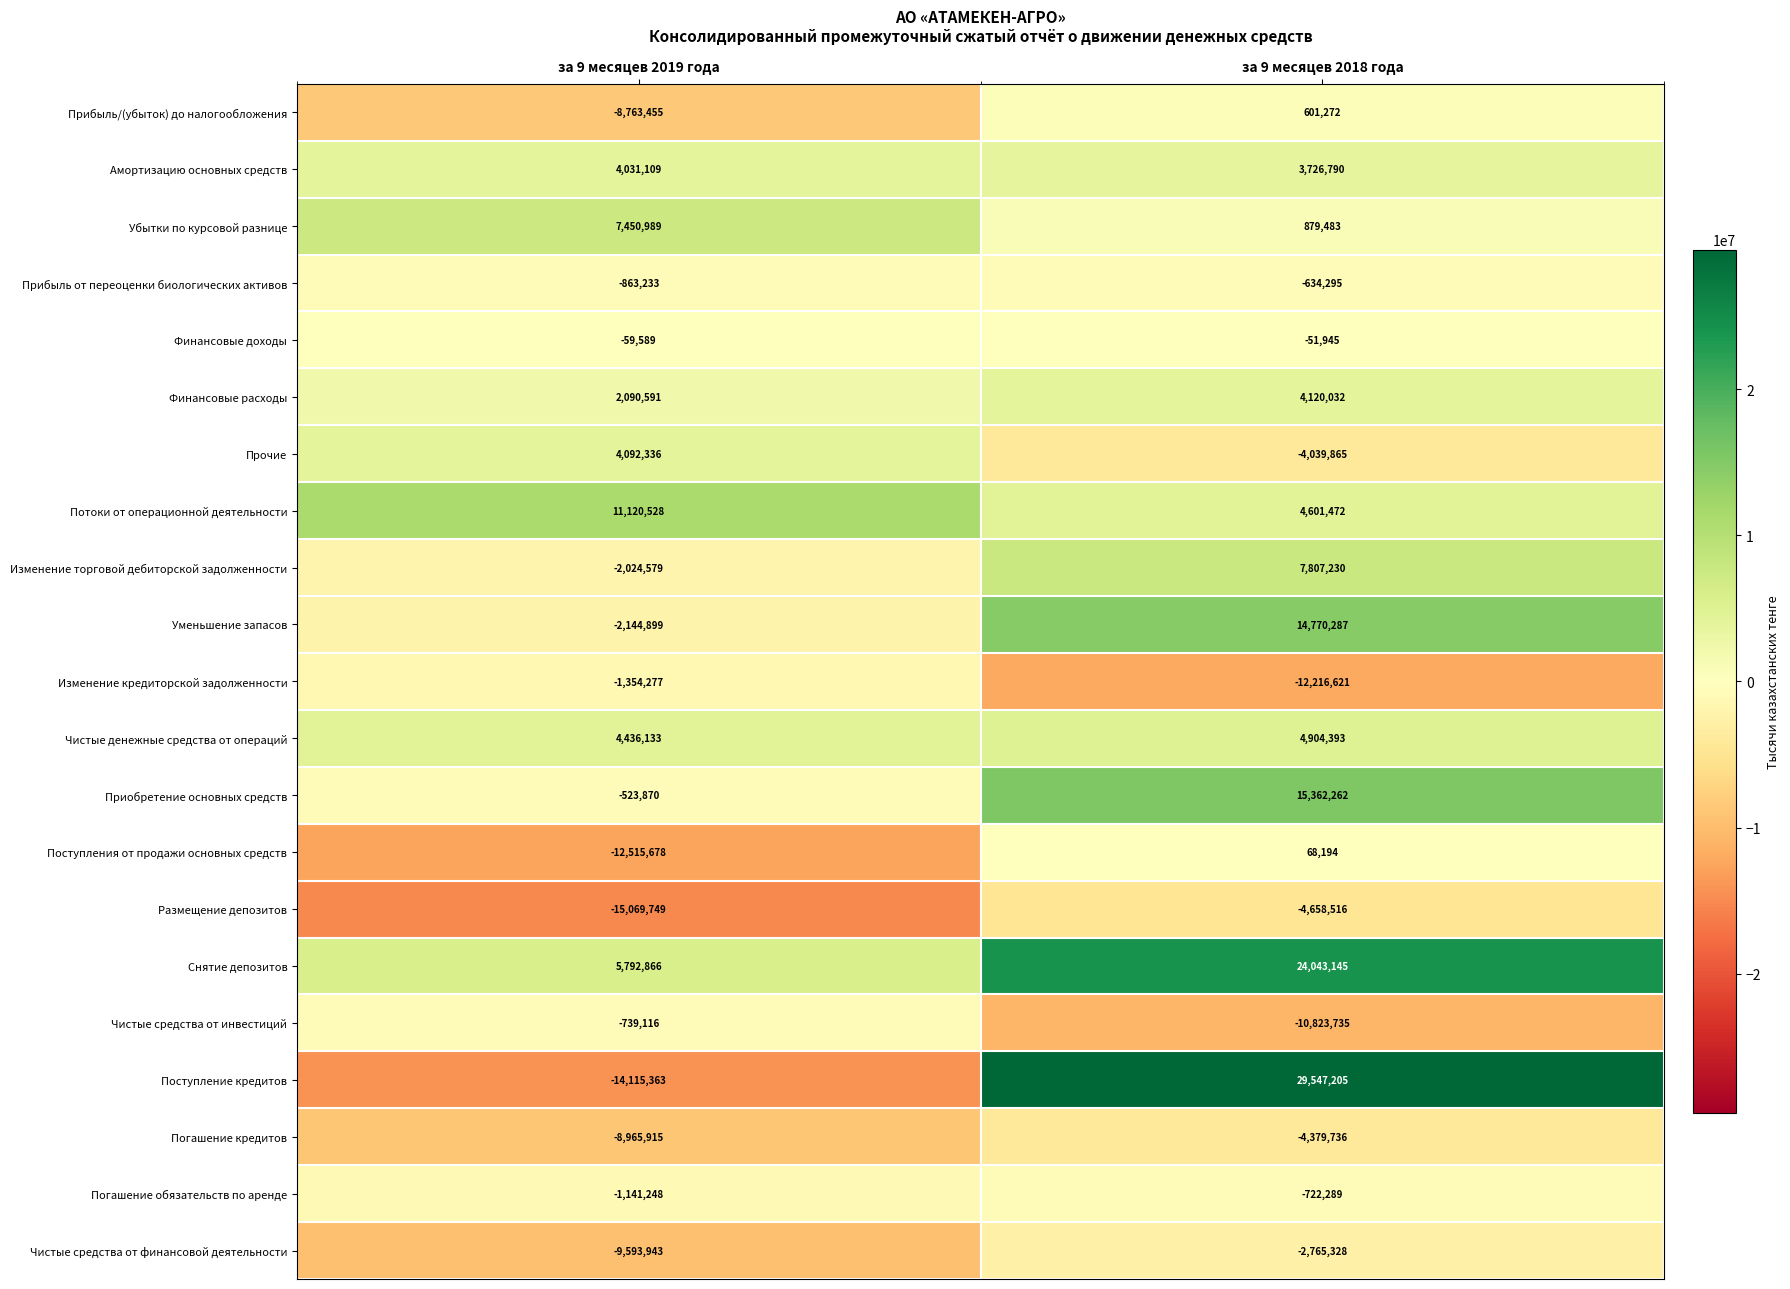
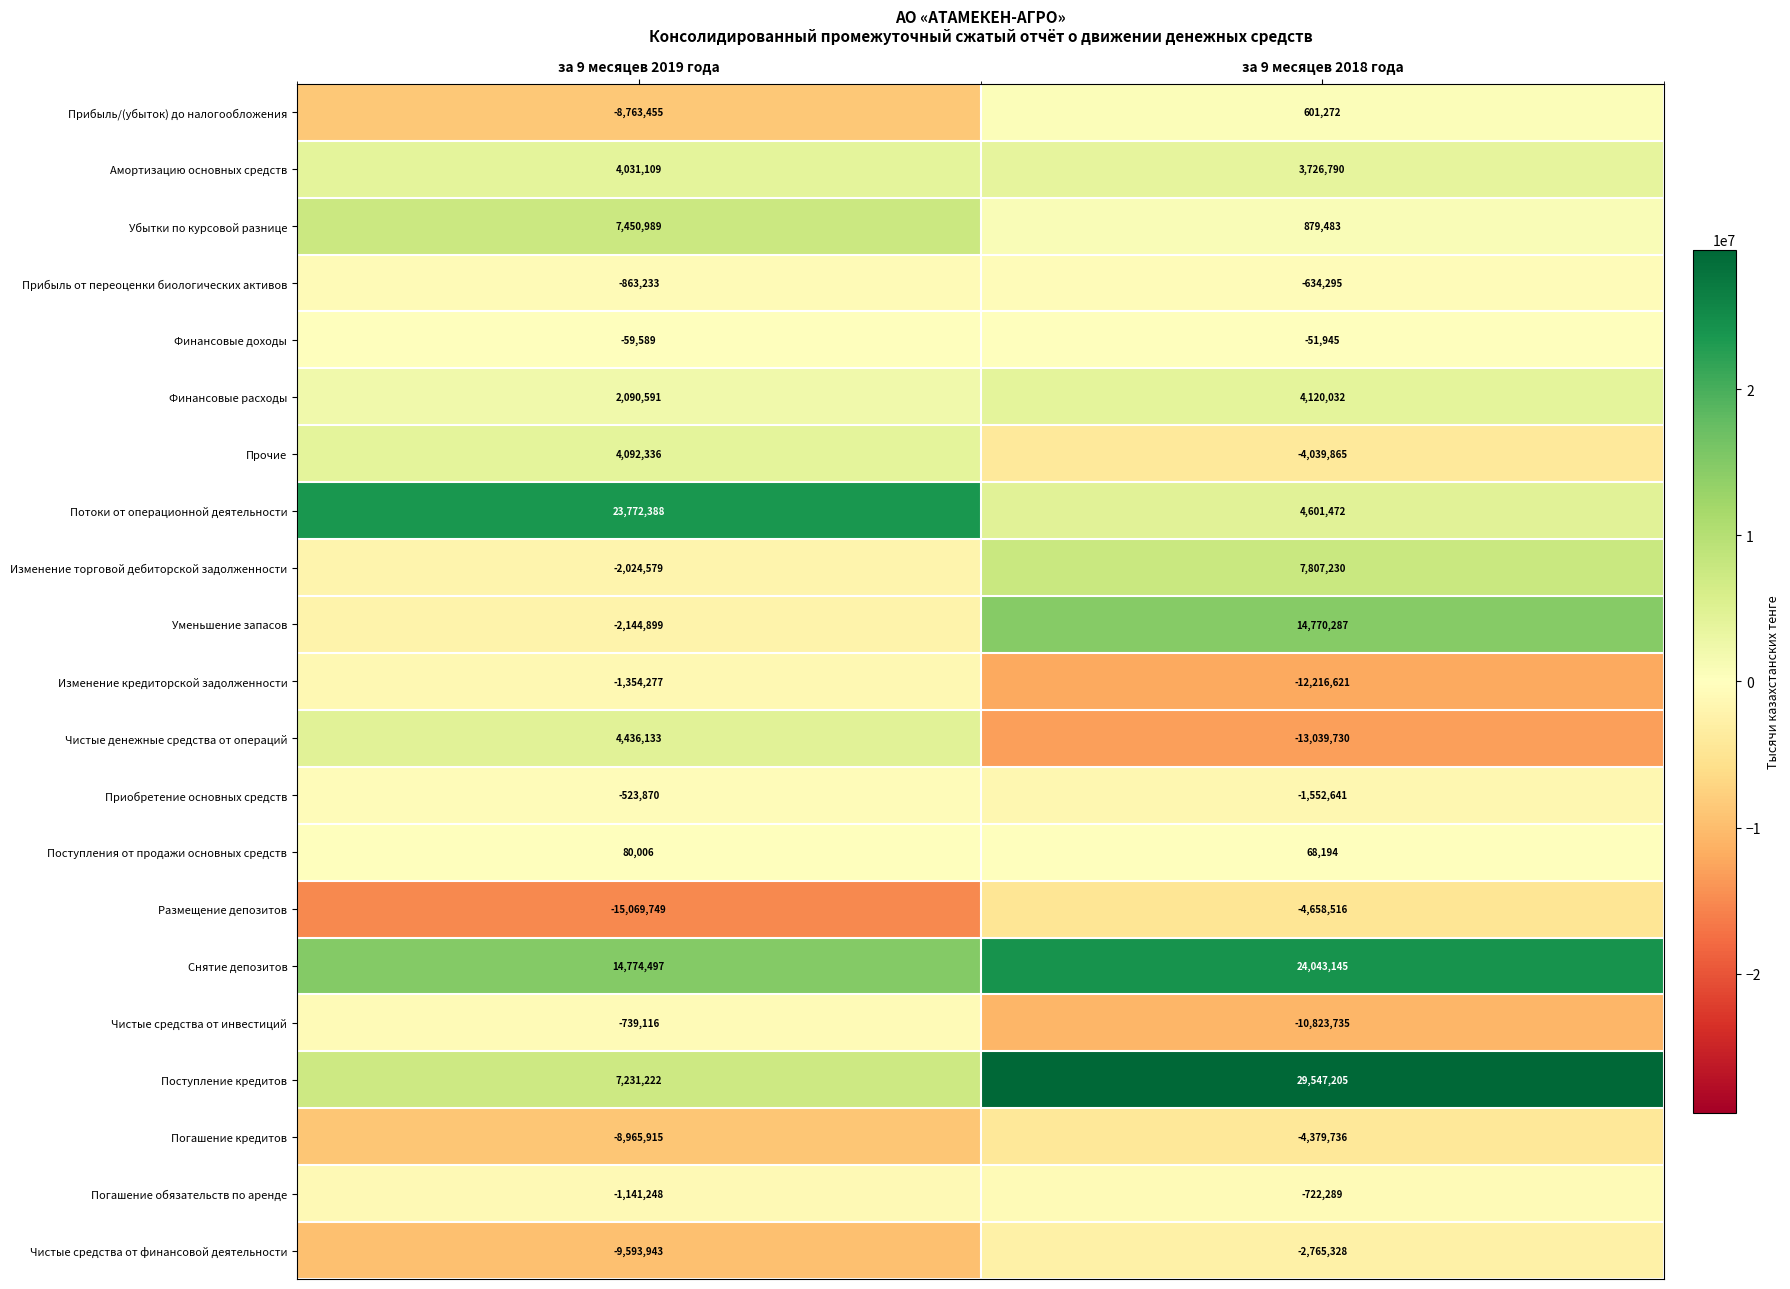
Потоки от операционной деятельности, за 9 месяцев 2019 года: 11,120,528 -> 23,772,388
Чистые денежные средства от операций, за 9 месяцев 2018 года: 4,904,393 -> -13,039,730
Приобретение основных средств, за 9 месяцев 2018 года: 15,362,262 -> -1,552,641
Поступления от продажи основных средств, за 9 месяцев 2019 года: -12,515,678 -> 80,006
Снятие депозитов, за 9 месяцев 2019 года: 5,792,866 -> 14,774,497
Поступление кредитов, за 9 месяцев 2019 года: -14,115,363 -> 7,231,222
